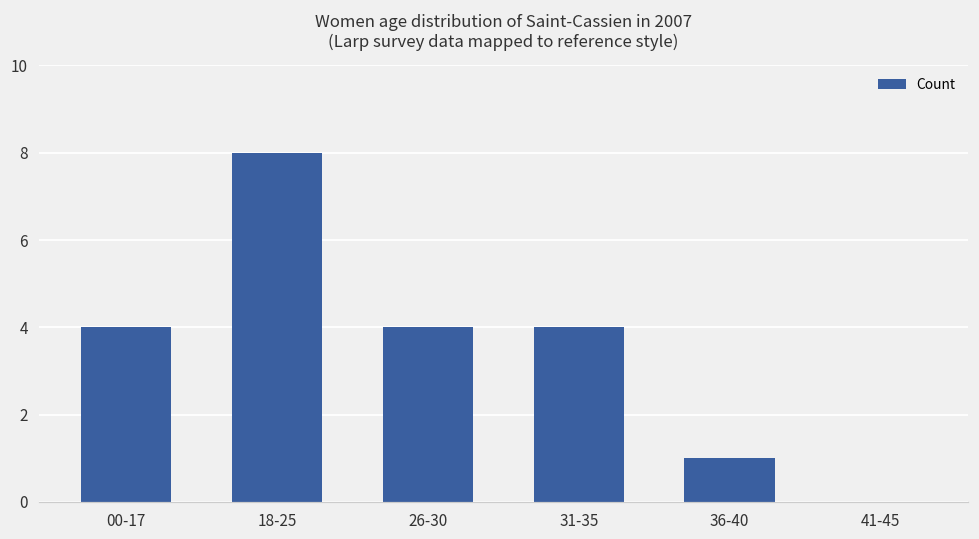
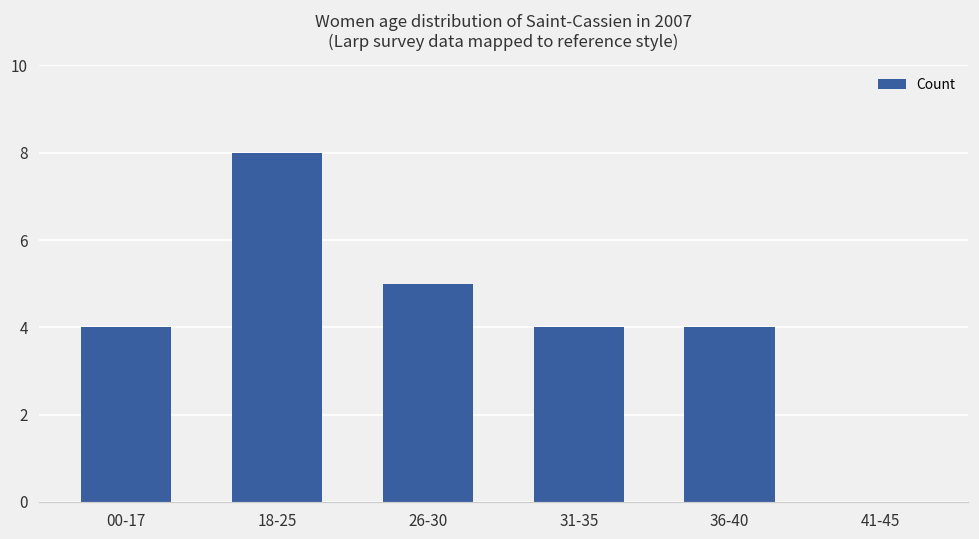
26-30: 4 -> 5
36-40: 1 -> 4
